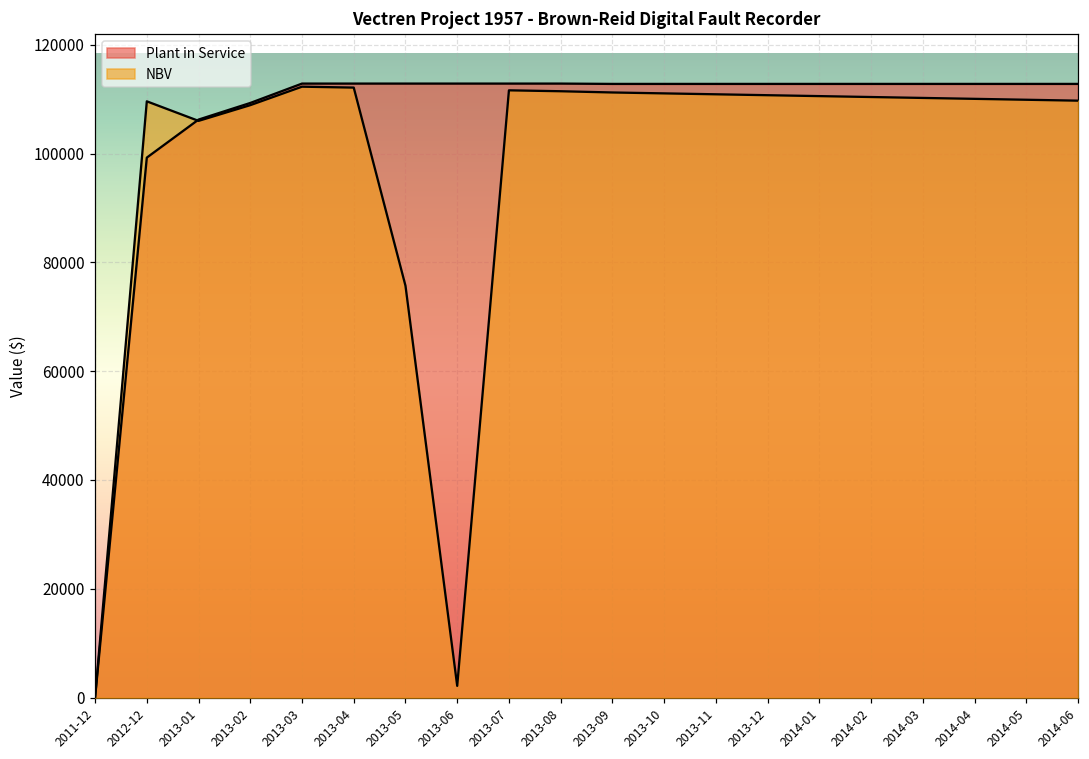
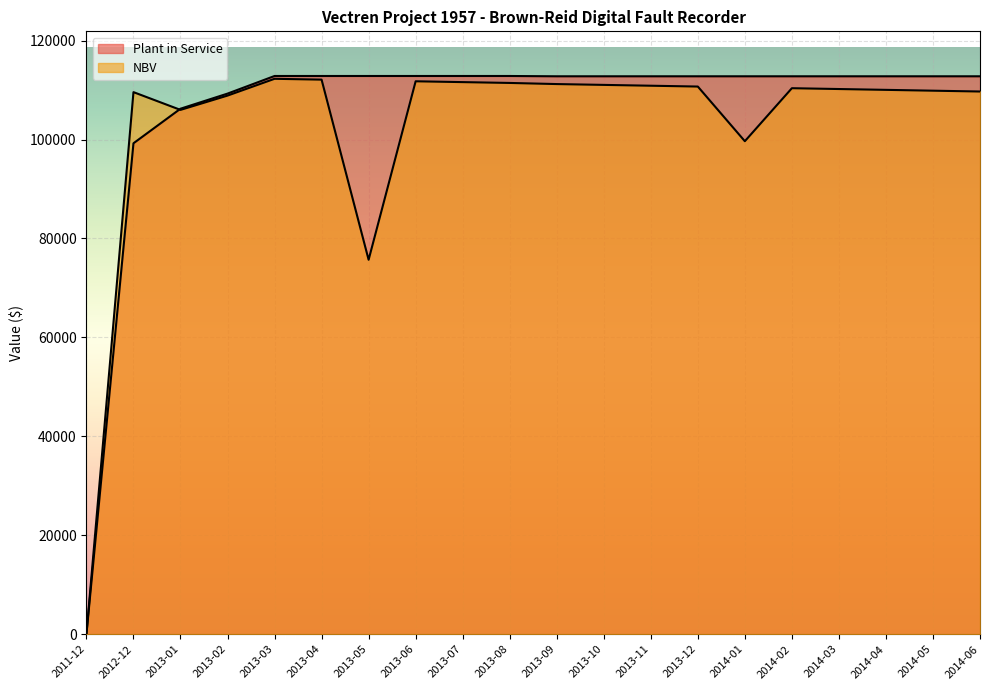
NBV, 2013-06: 2000 -> 112000
NBV, 2014-01: 111000 -> 100000
